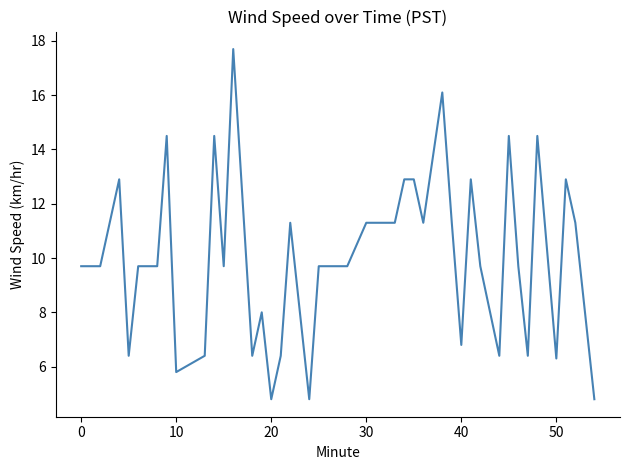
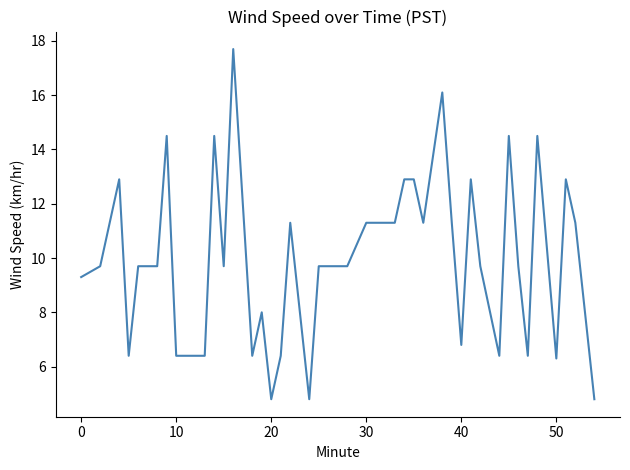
0: 9.7 -> 9.3
10: 5.8 -> 6.4
